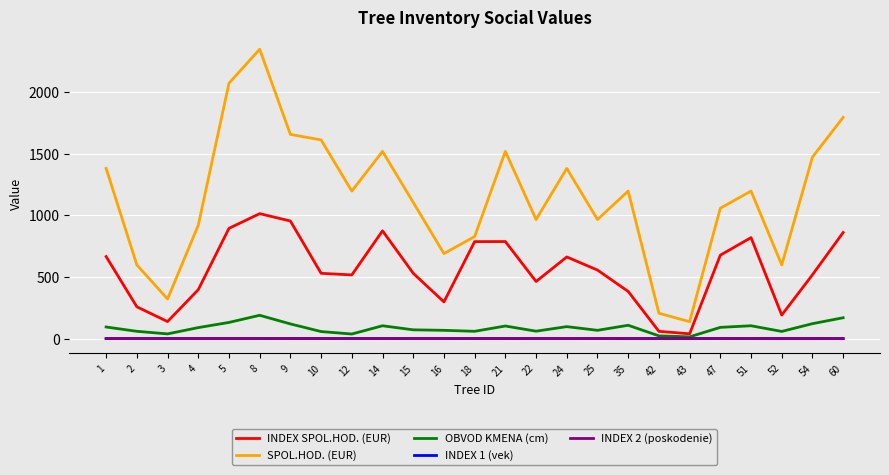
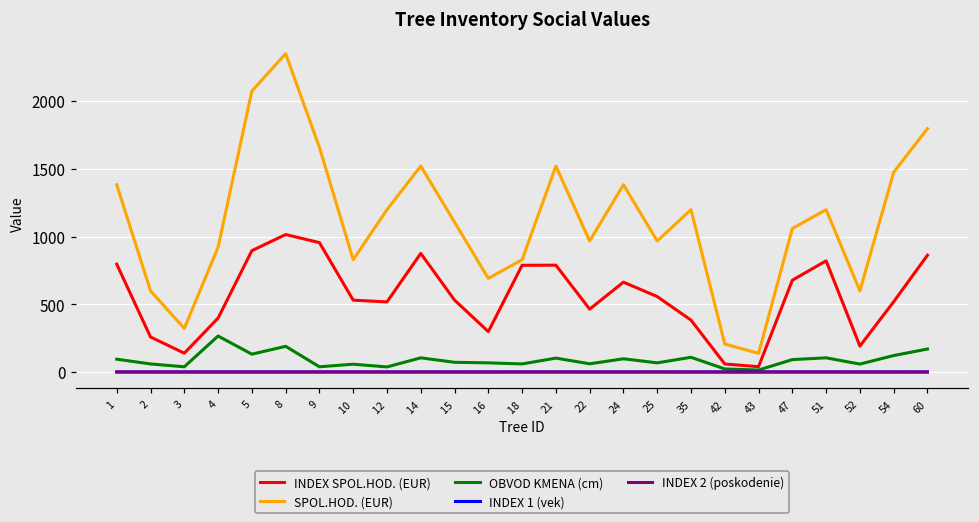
INDEX SPOL.HOD. (EUR), 1: 670 -> 800
OBVOD KMENA (cm), 4: 90 -> 270
OBVOD KMENA (cm), 9: 120 -> 40
SPOL.HOD. (EUR), 10: 1610 -> 830
